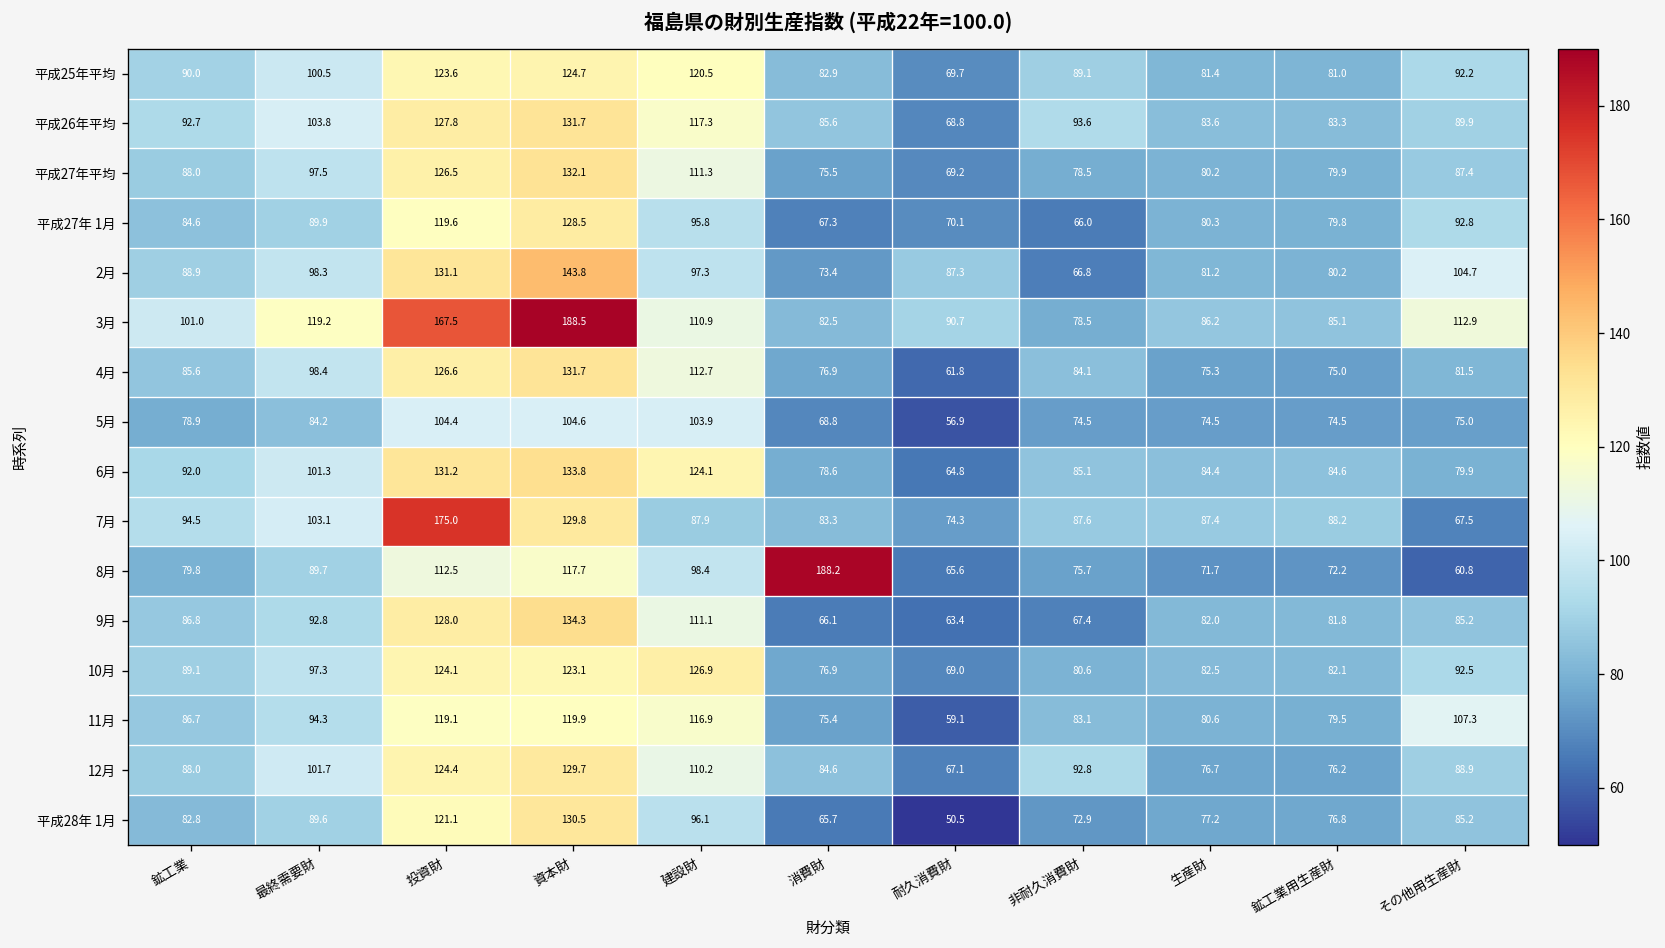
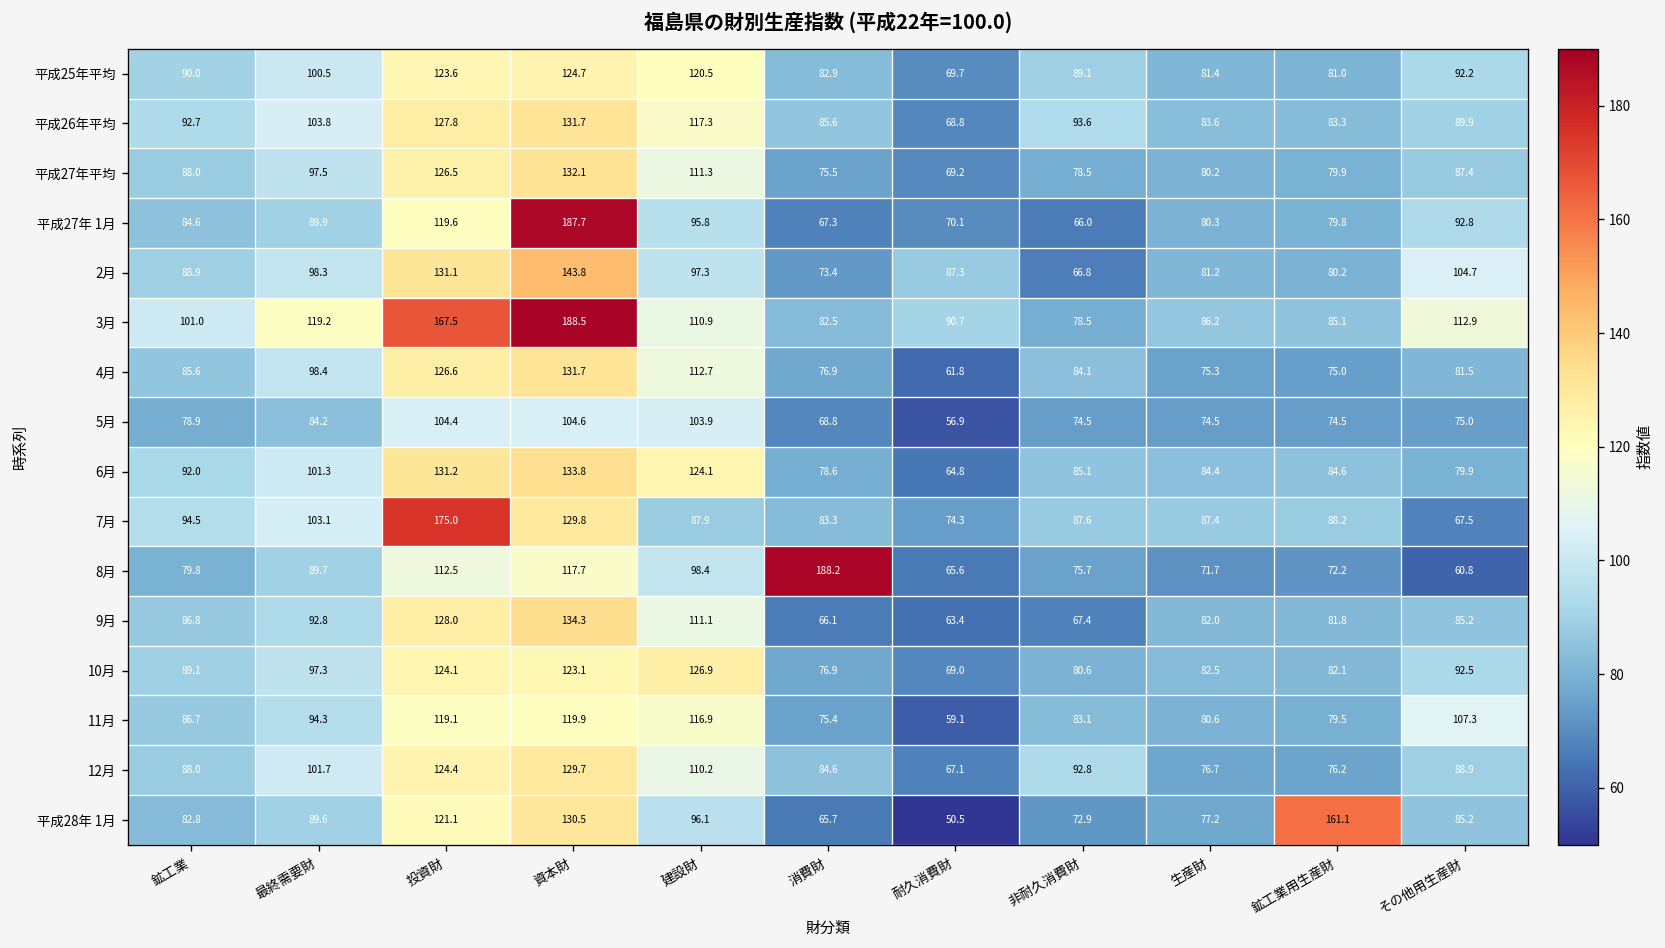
平成27年 1月, 資本財: 128.5 -> 187.7
平成28年 1月, 鉱工業用生産財: 76.8 -> 161.1
